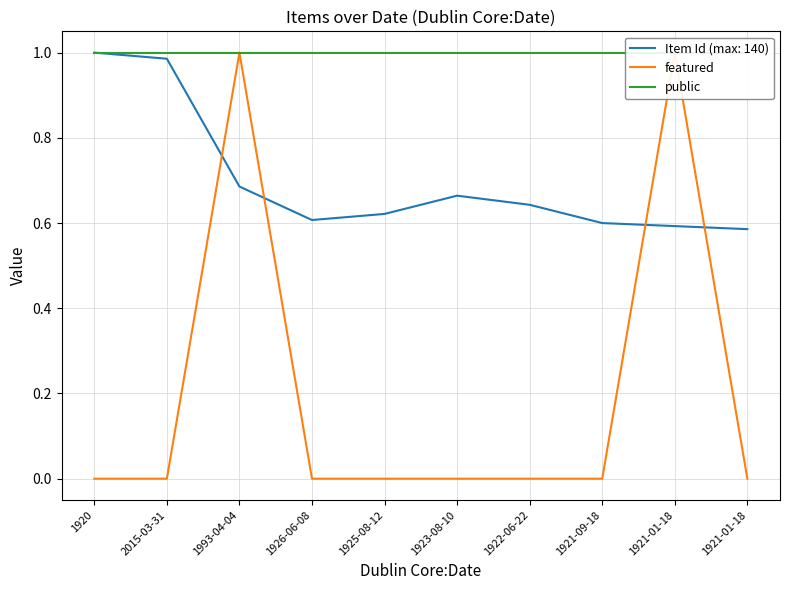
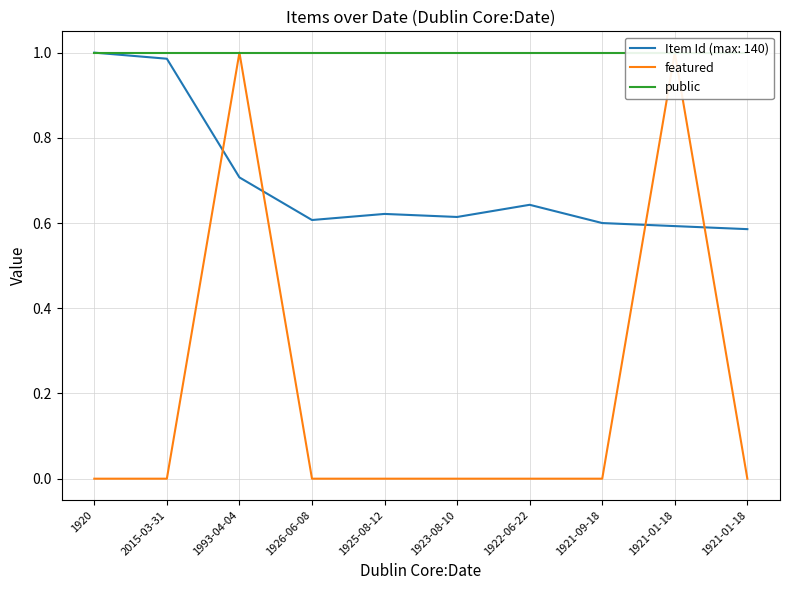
Item Id (max: 140), 1993-04-04: 0.69 -> 0.71
Item Id (max: 140), 1923-08-10: 0.66 -> 0.61
